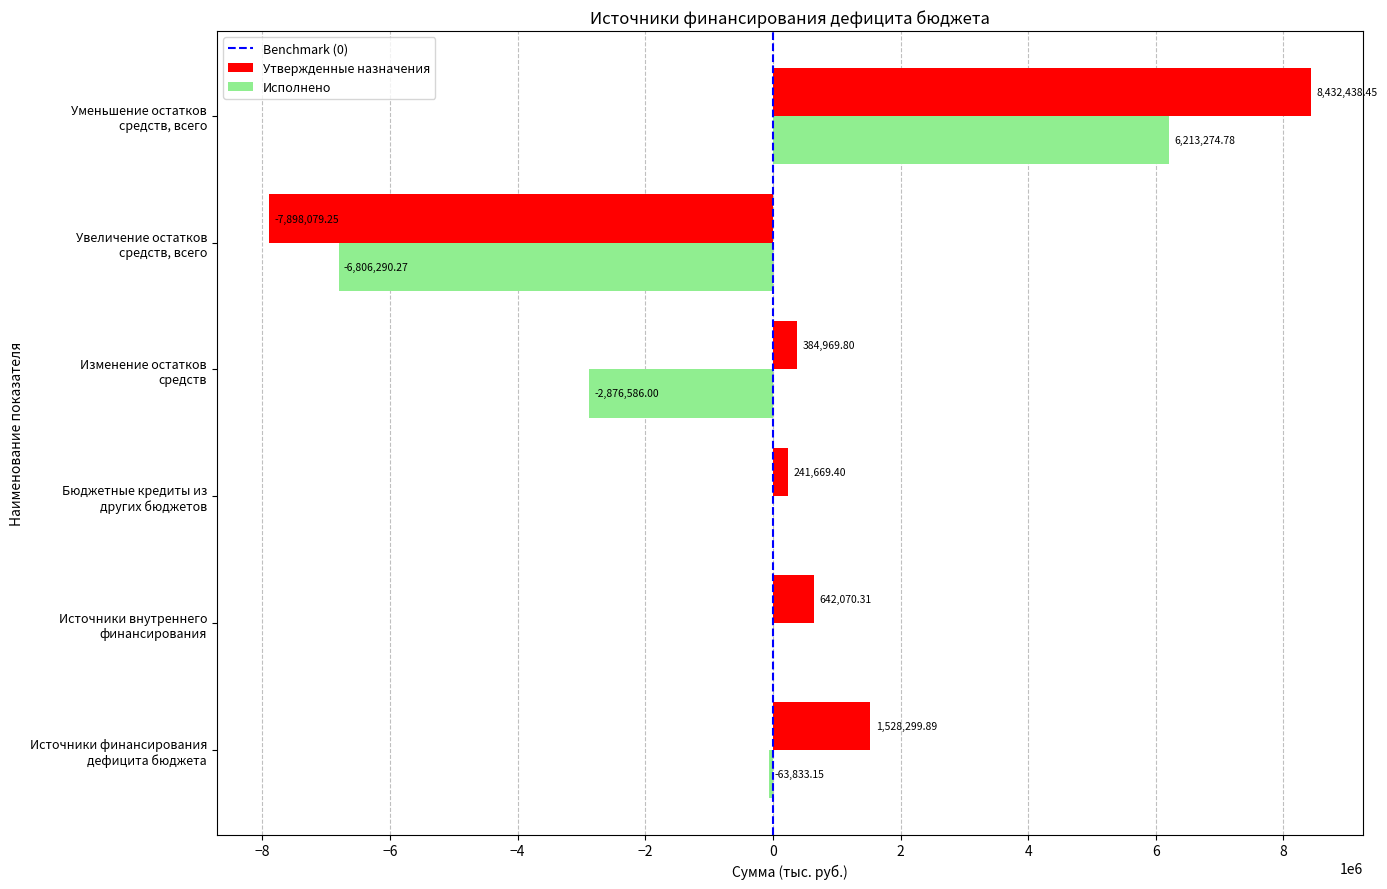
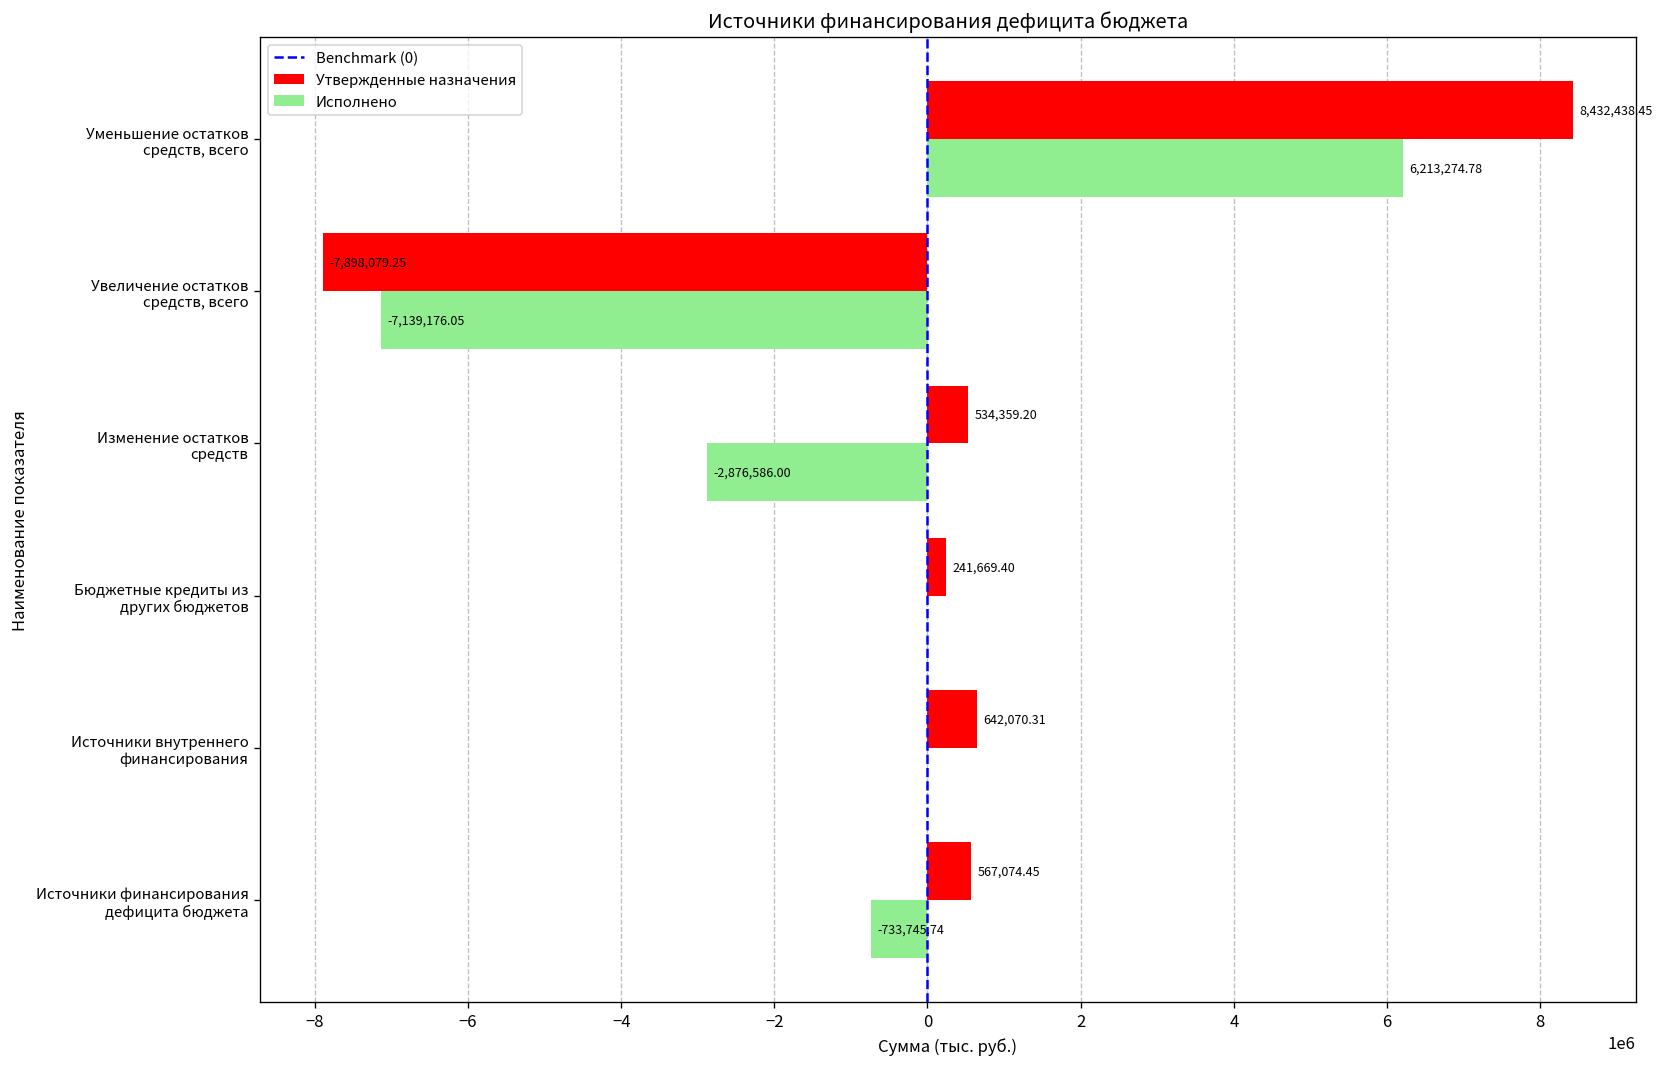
Исполнено, Увеличение остатков средств, всего: -6,806,290.27 -> -7,139,176.05
Утвержденные назначения, Изменение остатков средств: 384,969.80 -> 534,359.20
Утвержденные назначения, Источники финансирования дефицита бюджета: 1,528,299.89 -> 567,074.45
Исполнено, Источники финансирования дефицита бюджета: -63,833.15 -> -733,745.74
